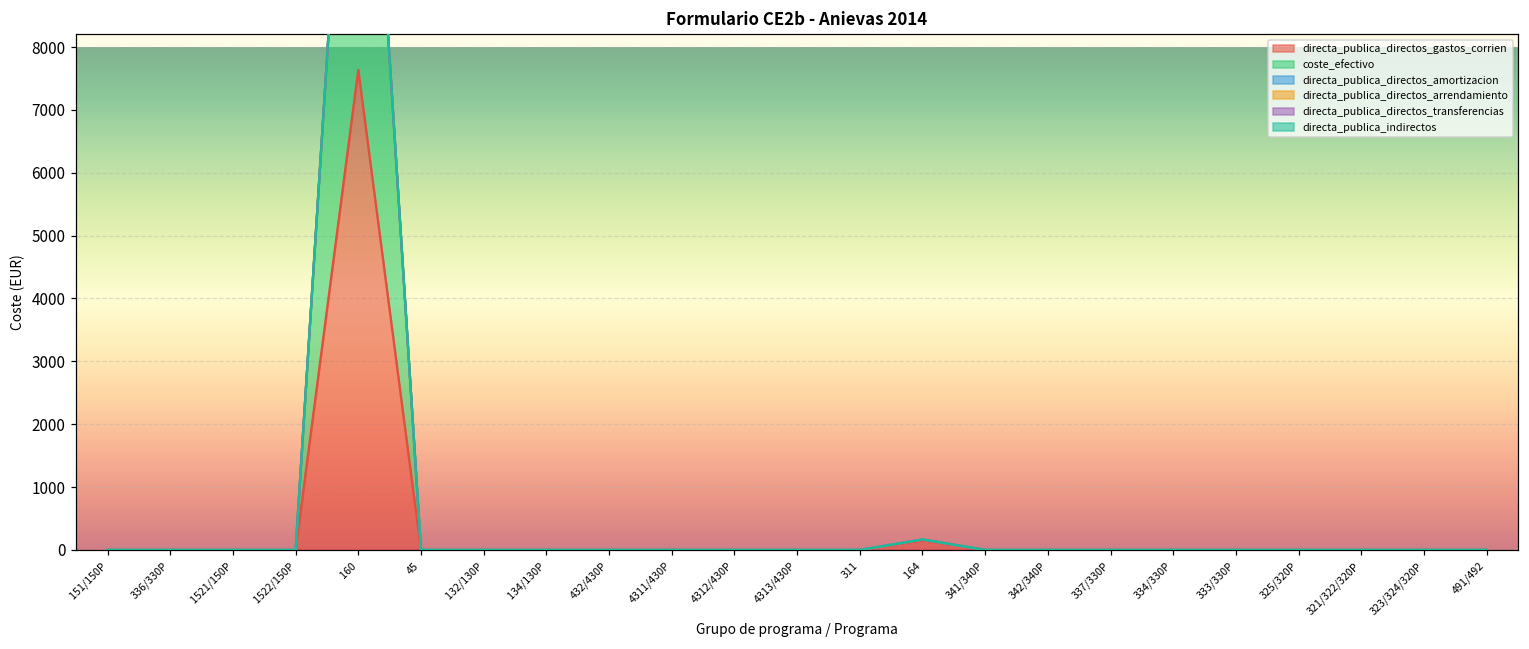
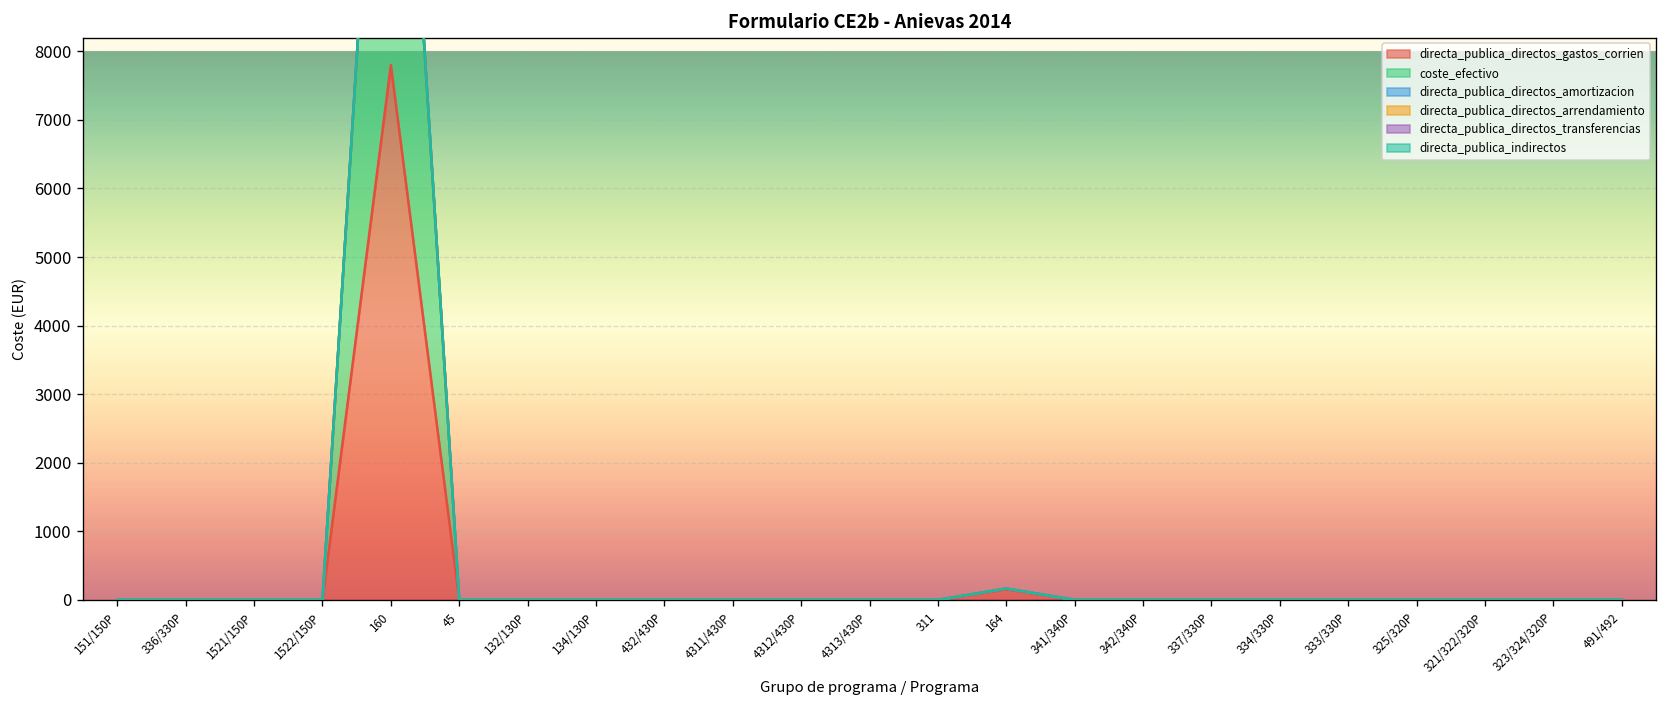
directa_publica_directos_gastos_corrien, 160: 7600 -> 7800
